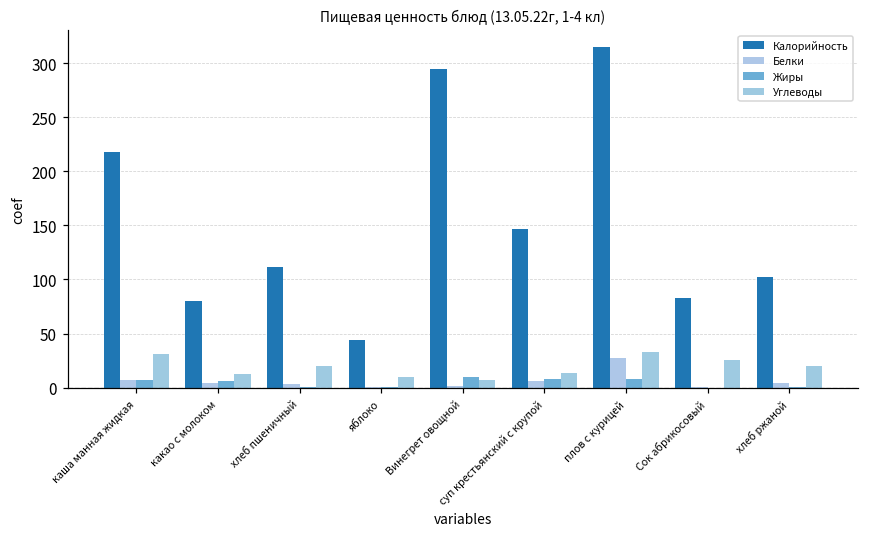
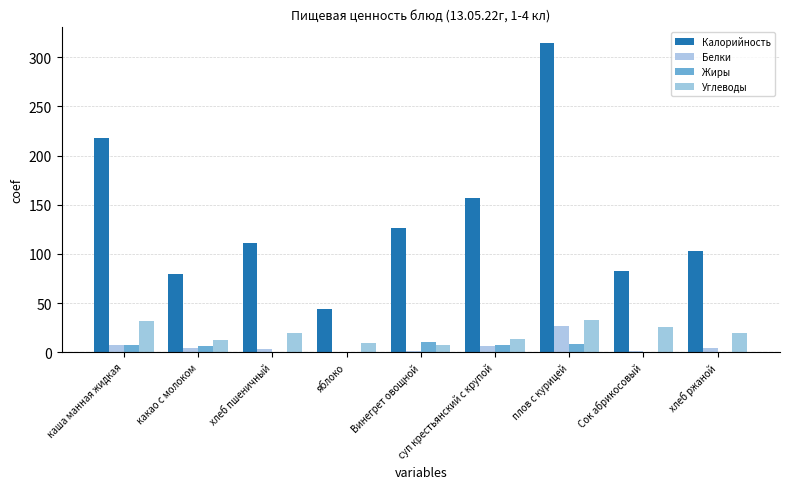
Калорийность, Винегрет овощной: 290 -> 130
Калорийность, суп крестьянский с крупой: 150 -> 160
